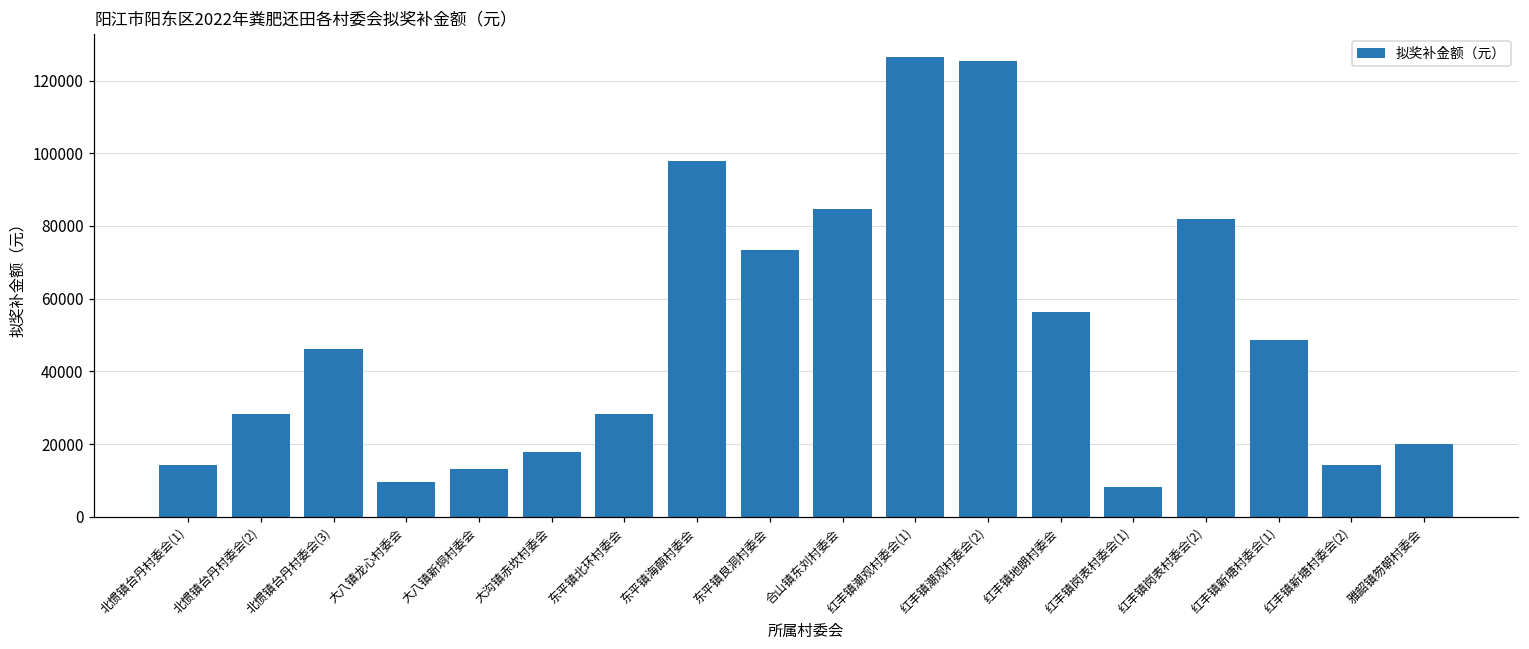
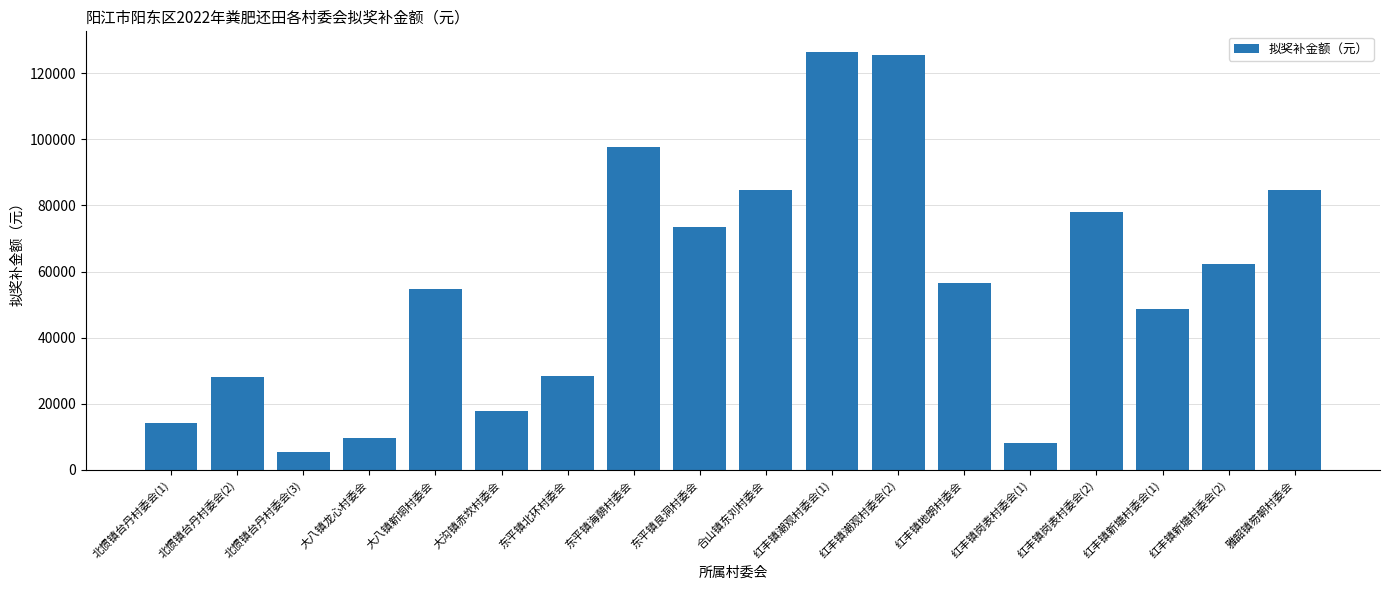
北惯镇台丹村委会(3): 46000 -> 6000
大八镇新垌村委会: 13000 -> 55000
红丰镇岗表村委会(2): 82000 -> 78000
红丰镇新塘村委会(2): 14000 -> 62000
雅韶镇笏朝村委会: 20000 -> 85000
